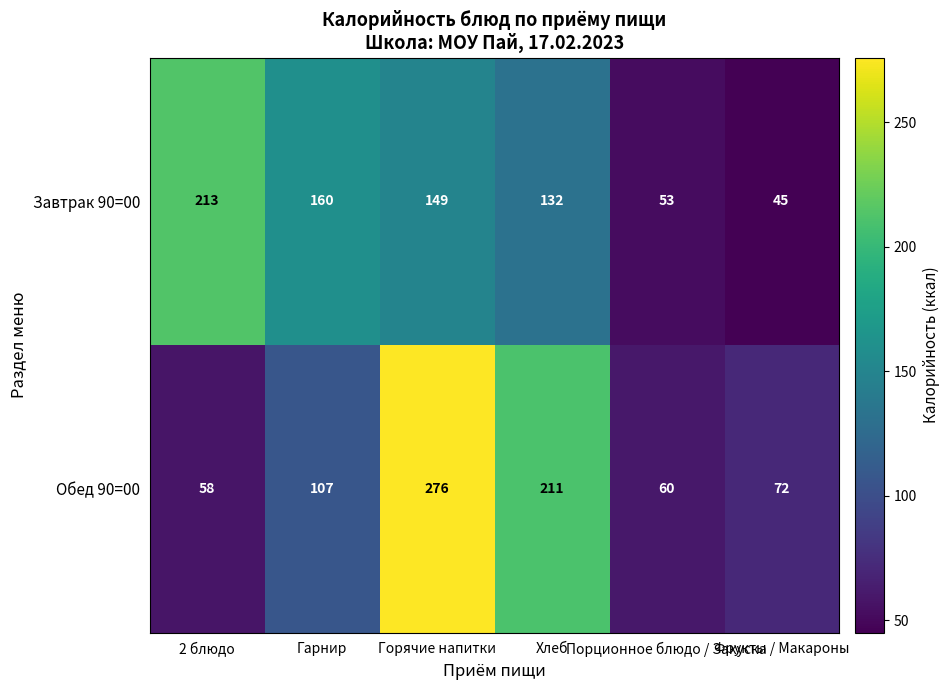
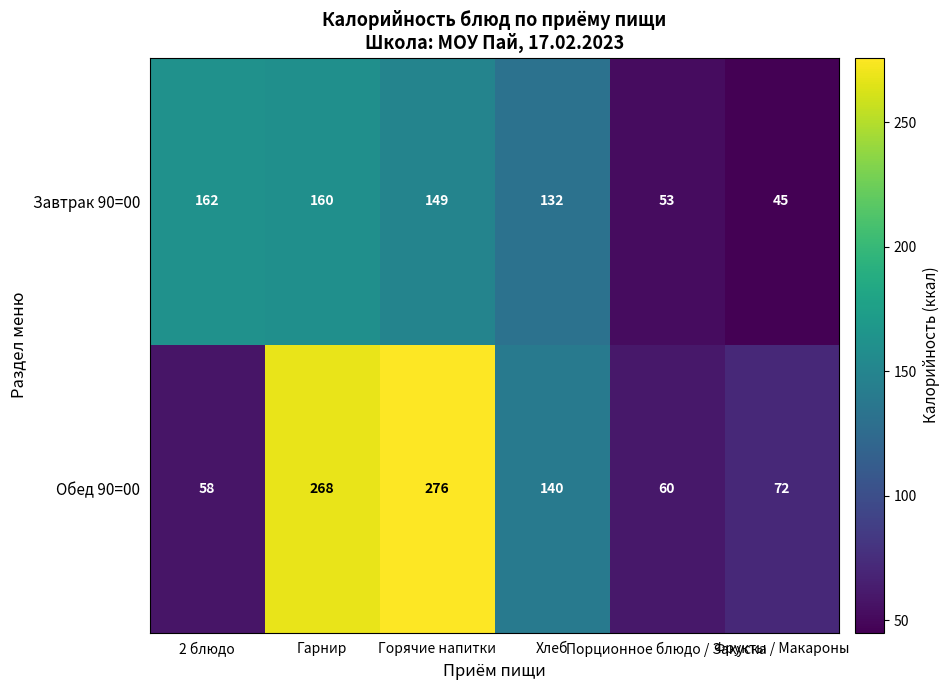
Завтрак 90=00, 2 блюдо: 213 -> 162
Обед 90=00, Гарнир: 107 -> 268
Обед 90=00, Хлеб: 211 -> 140
